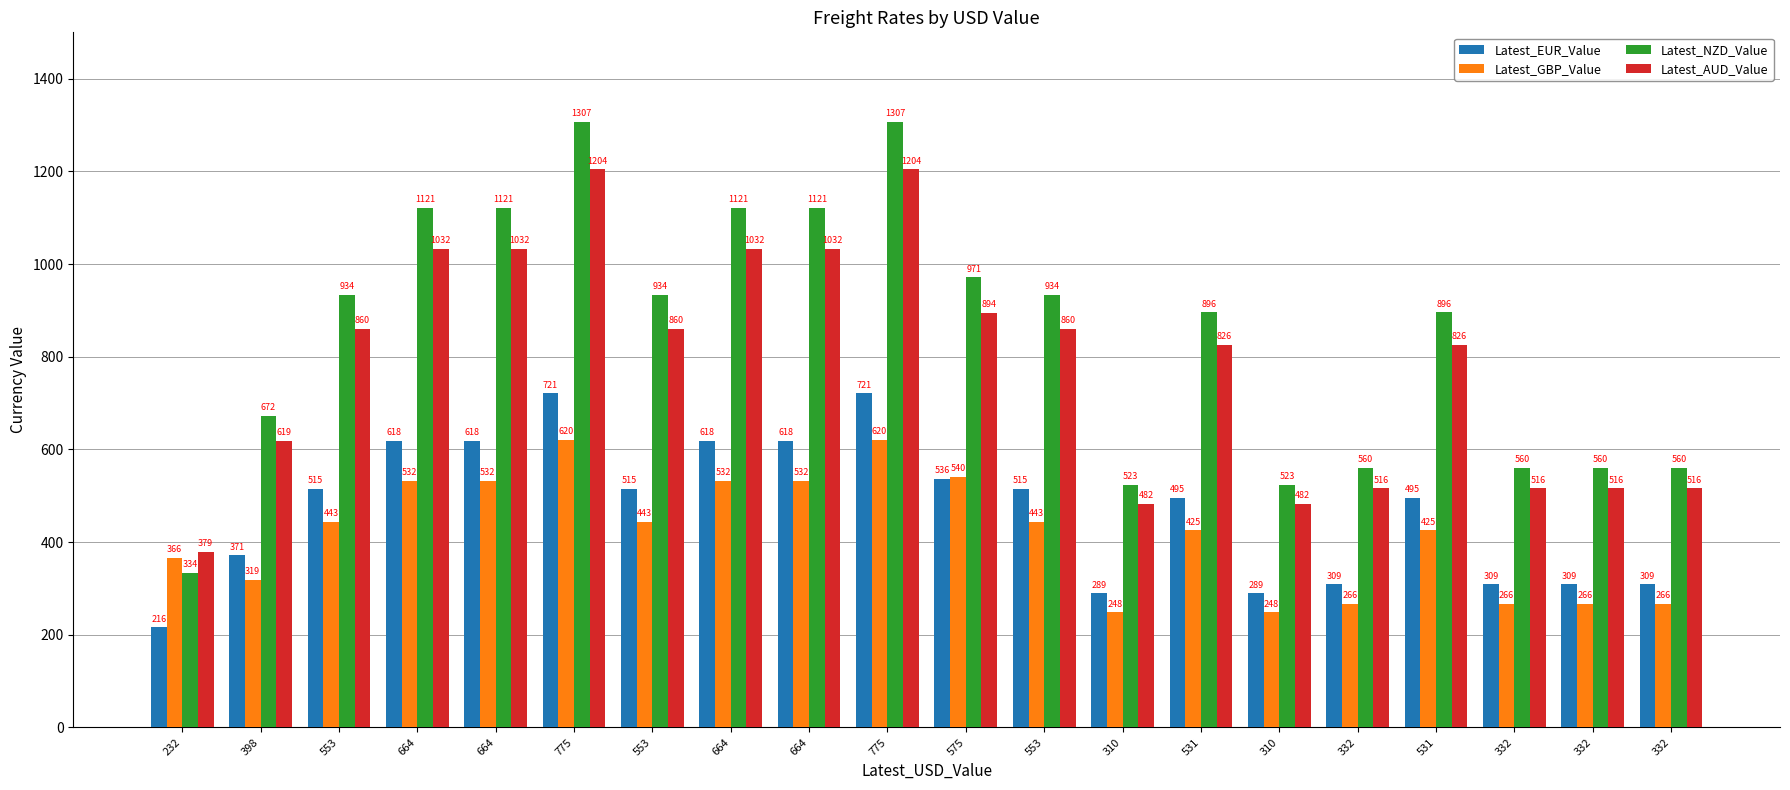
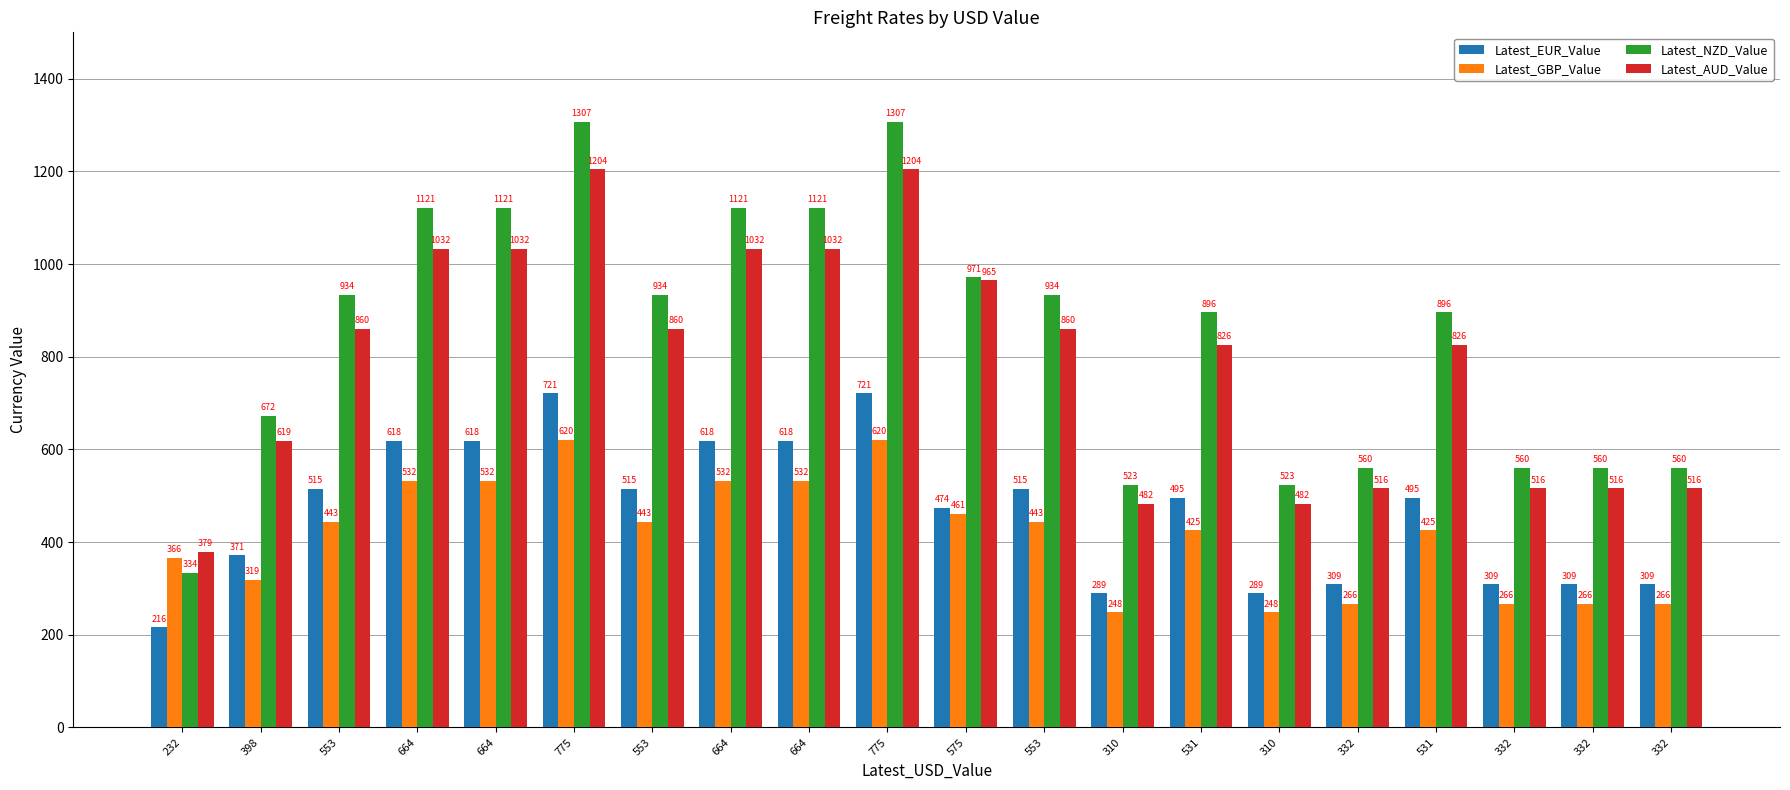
Latest_EUR_Value, 575: 536 -> 474
Latest_GBP_Value, 575: 540 -> 461
Latest_AUD_Value, 575: 894 -> 965
